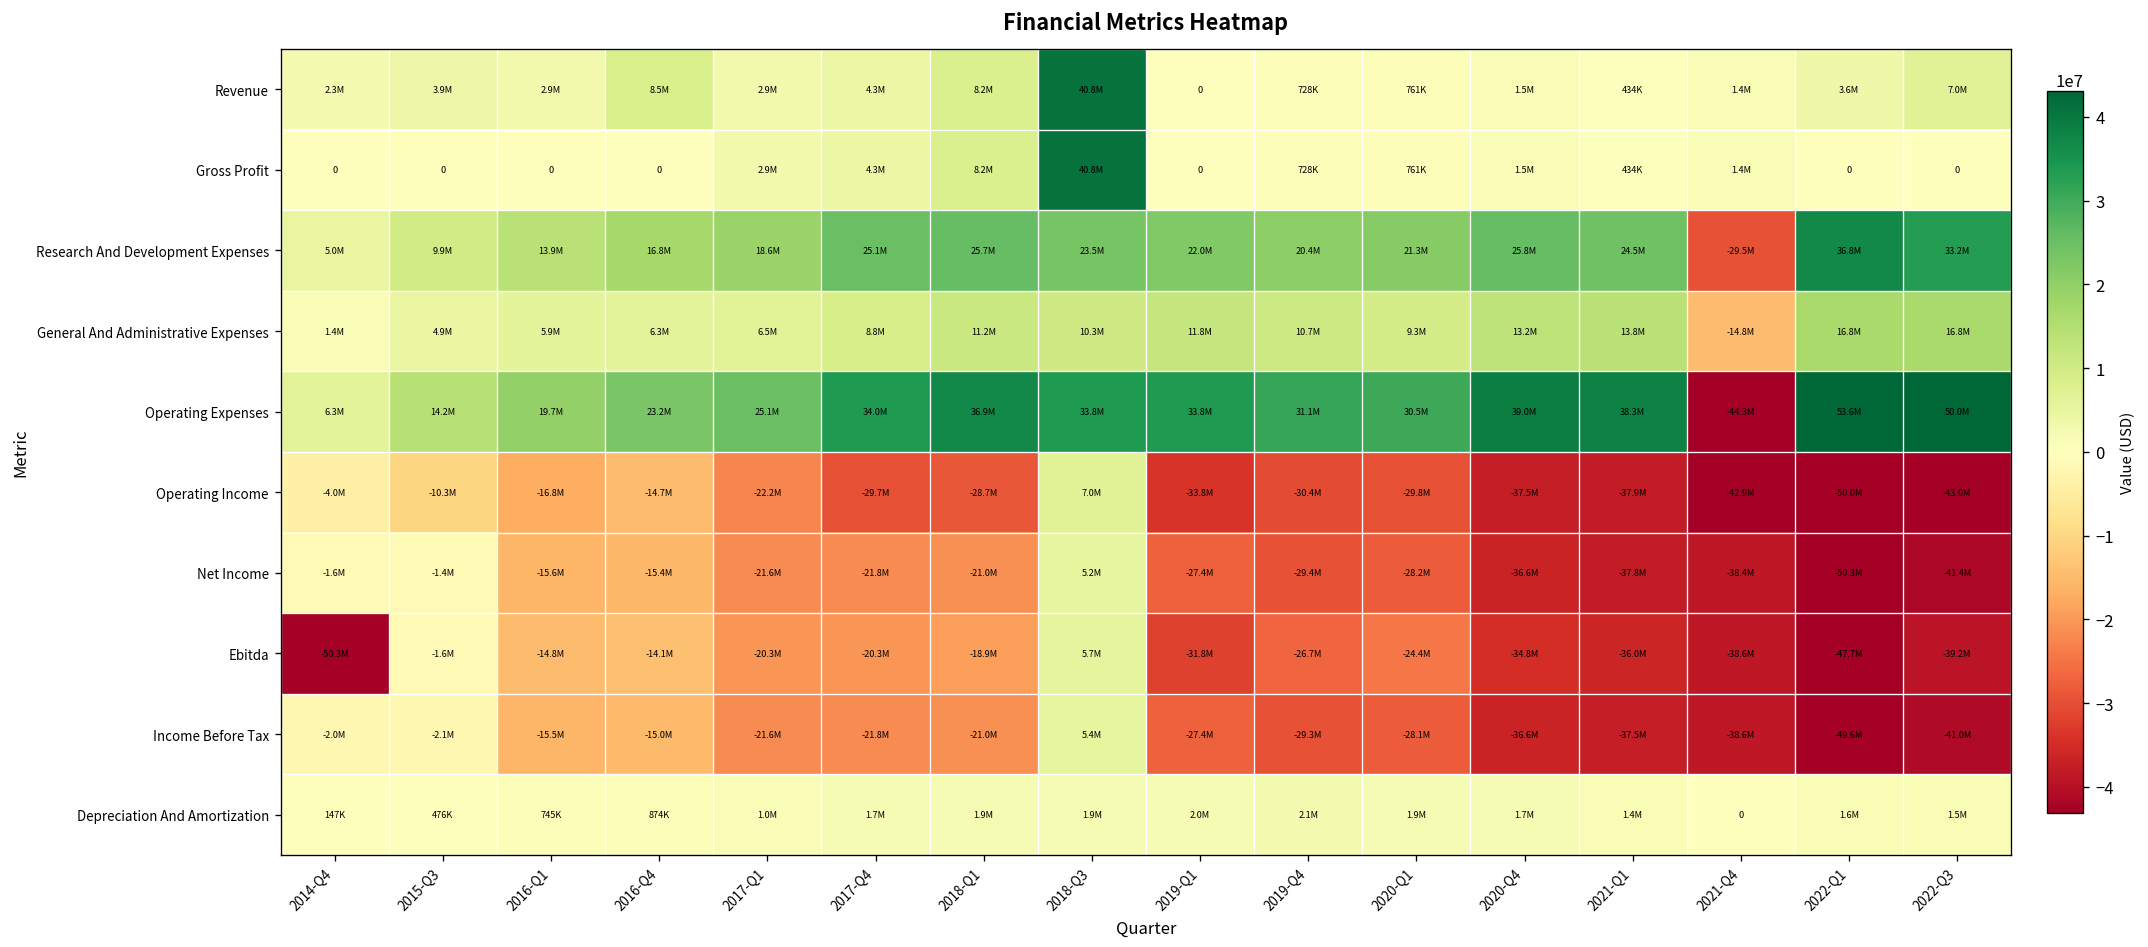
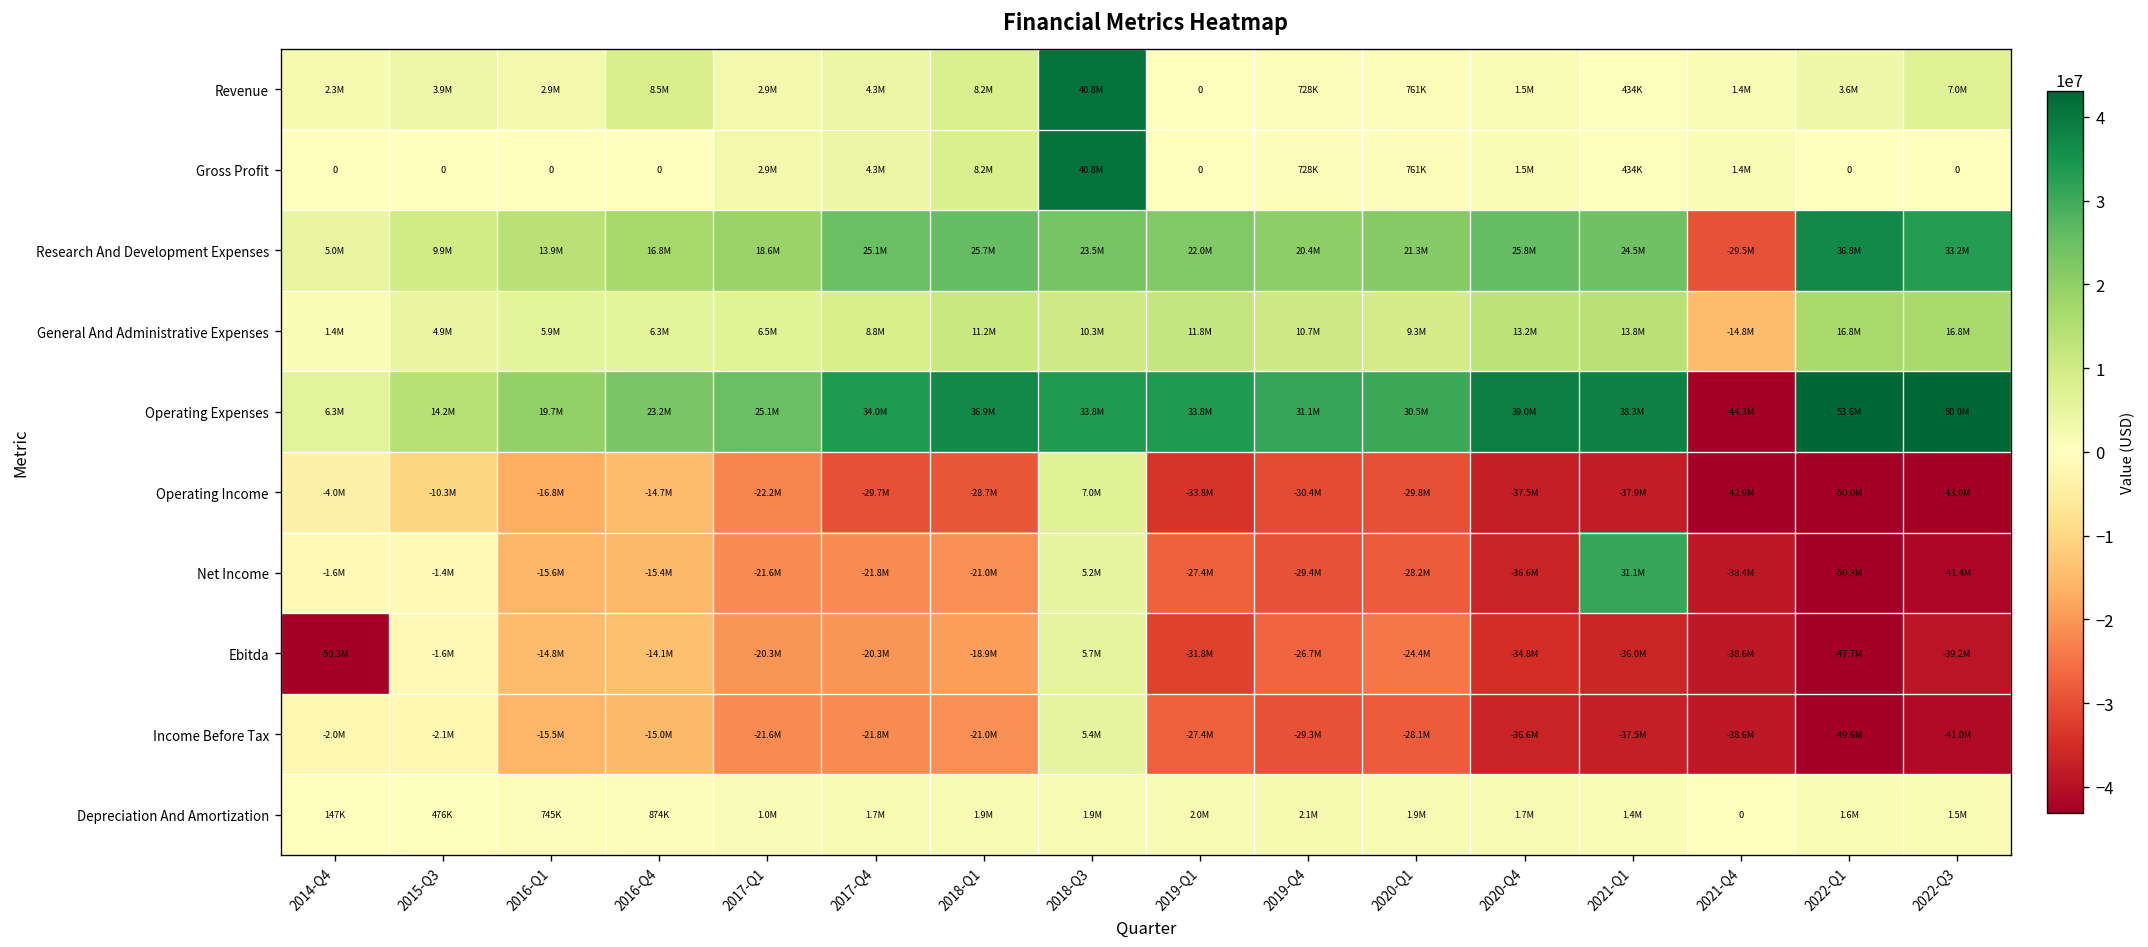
Net Income, 2021-Q1: -37.8M -> 31.1M
